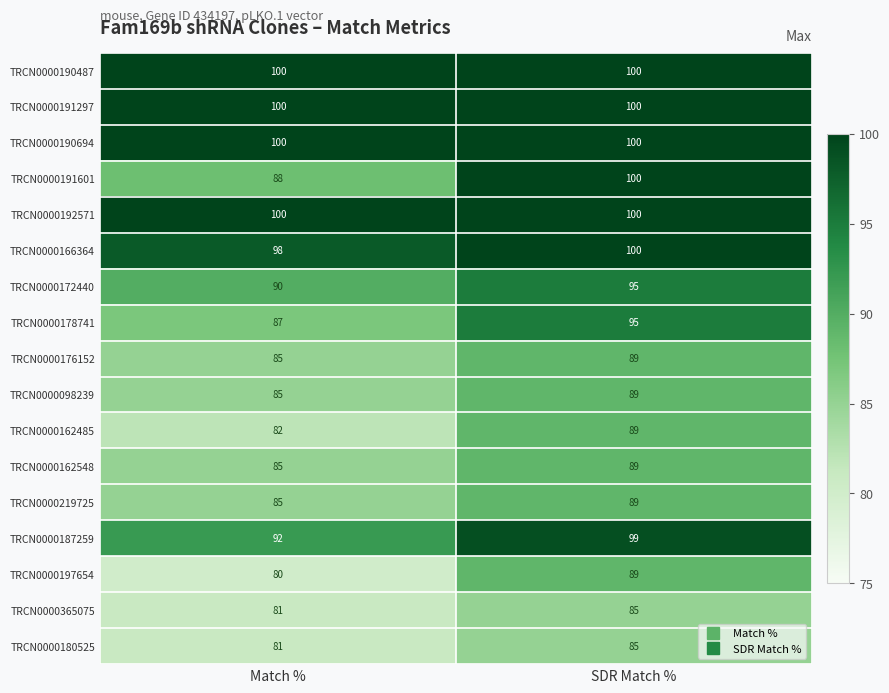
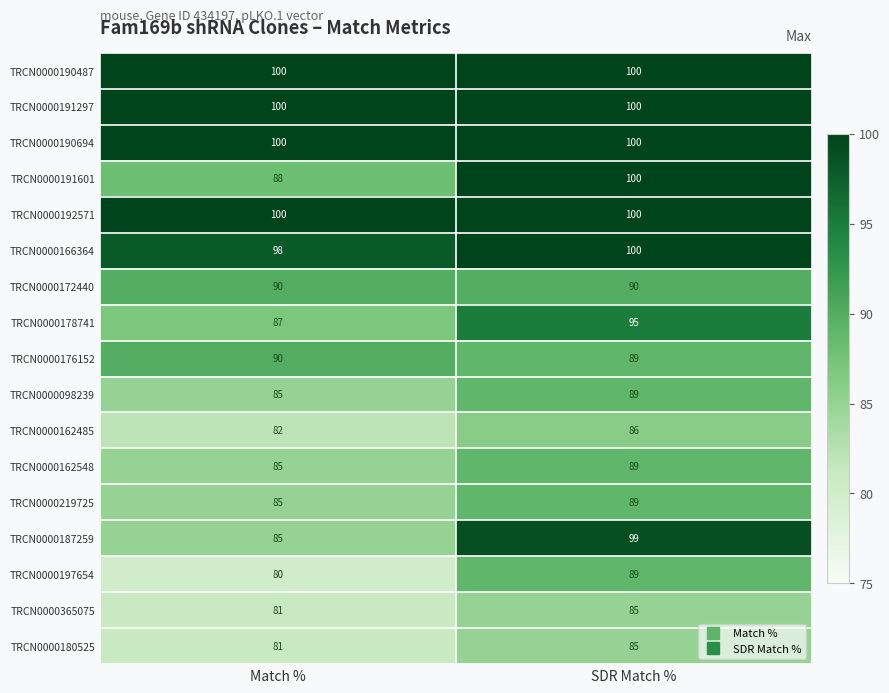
TRCN0000172440, SDR Match %: 95 -> 90
TRCN0000176152, Match %: 85 -> 90
TRCN0000162485, SDR Match %: 89 -> 86
TRCN0000187259, Match %: 92 -> 85
